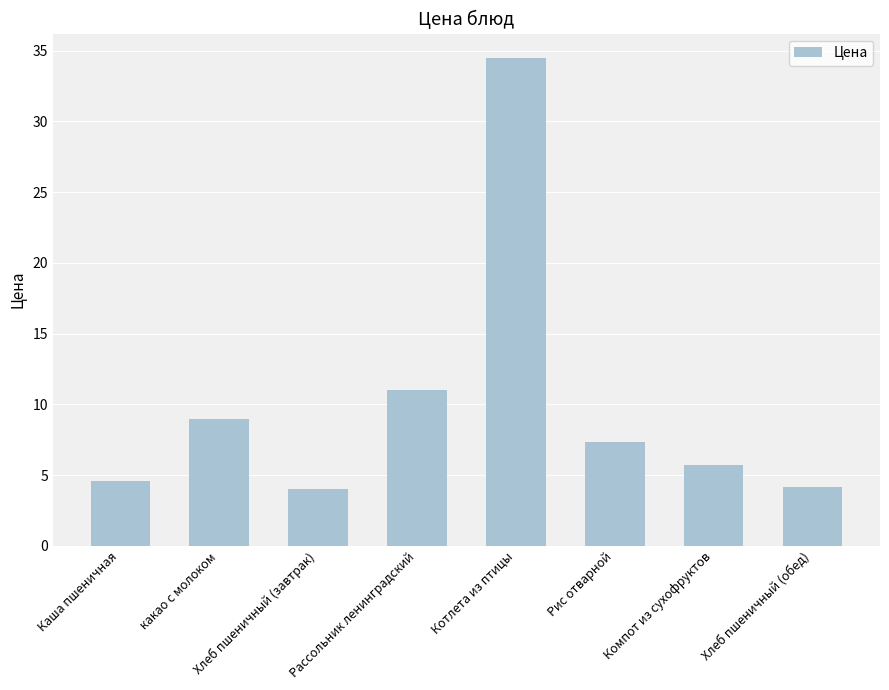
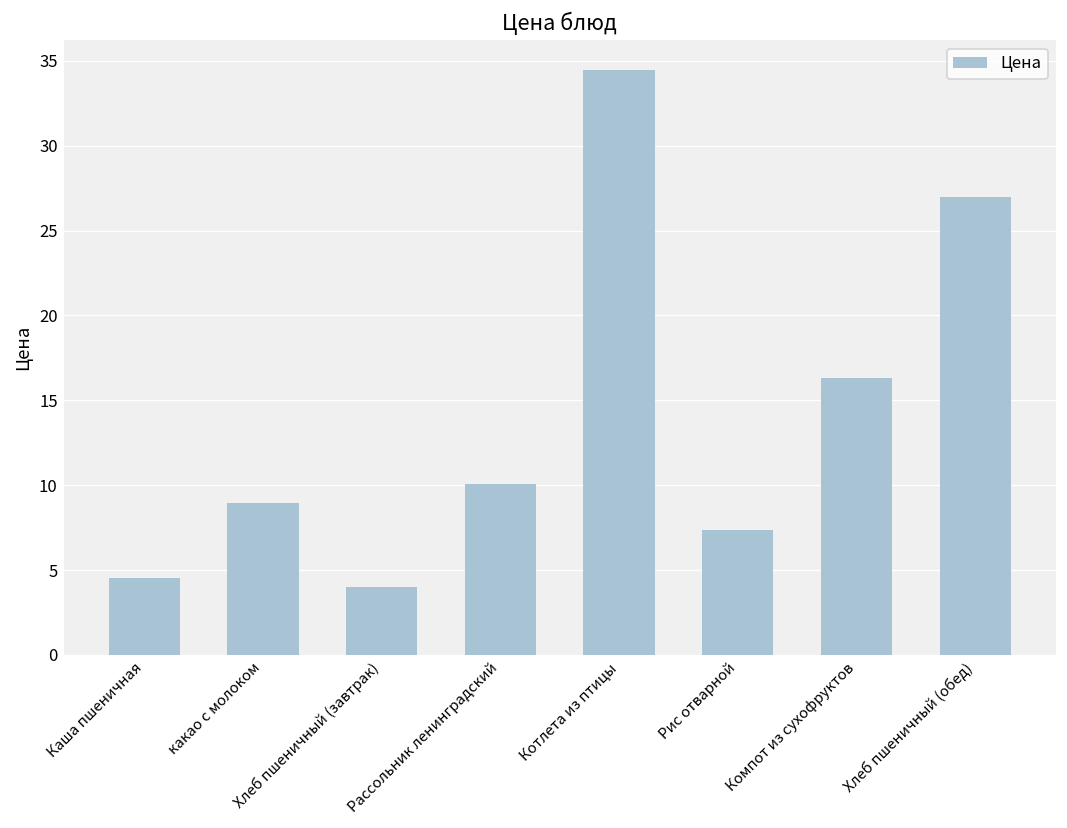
Рассольник ленинградский: 11.0 -> 10.1
Компот из сухофруктов: 5.7 -> 16.3
Хлеб пшеничный (обед): 4.2 -> 27.0
